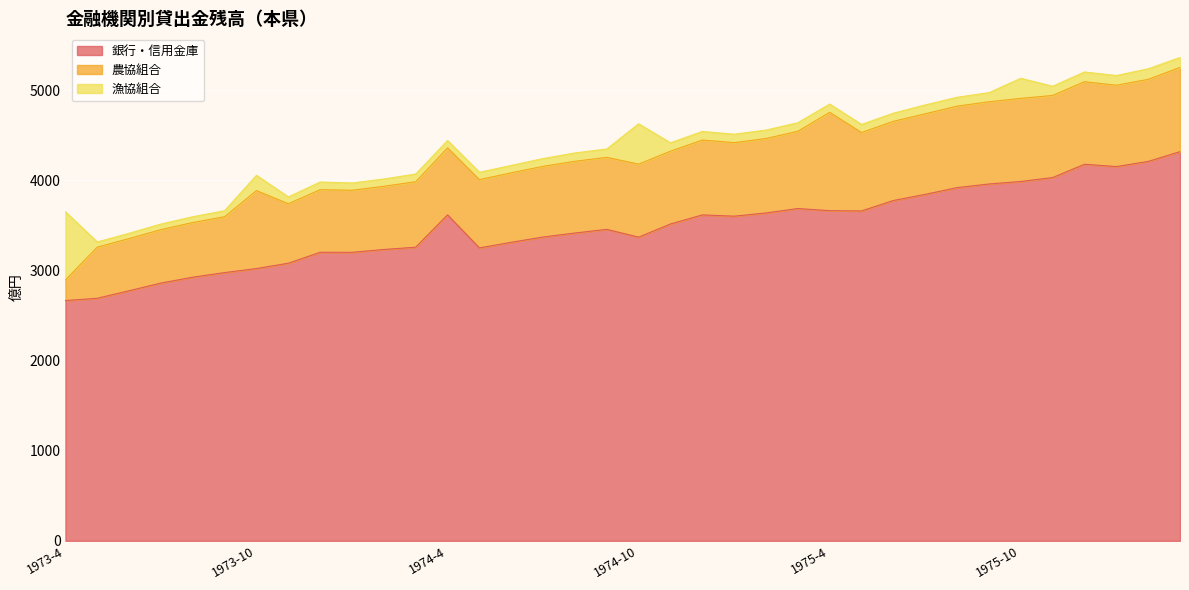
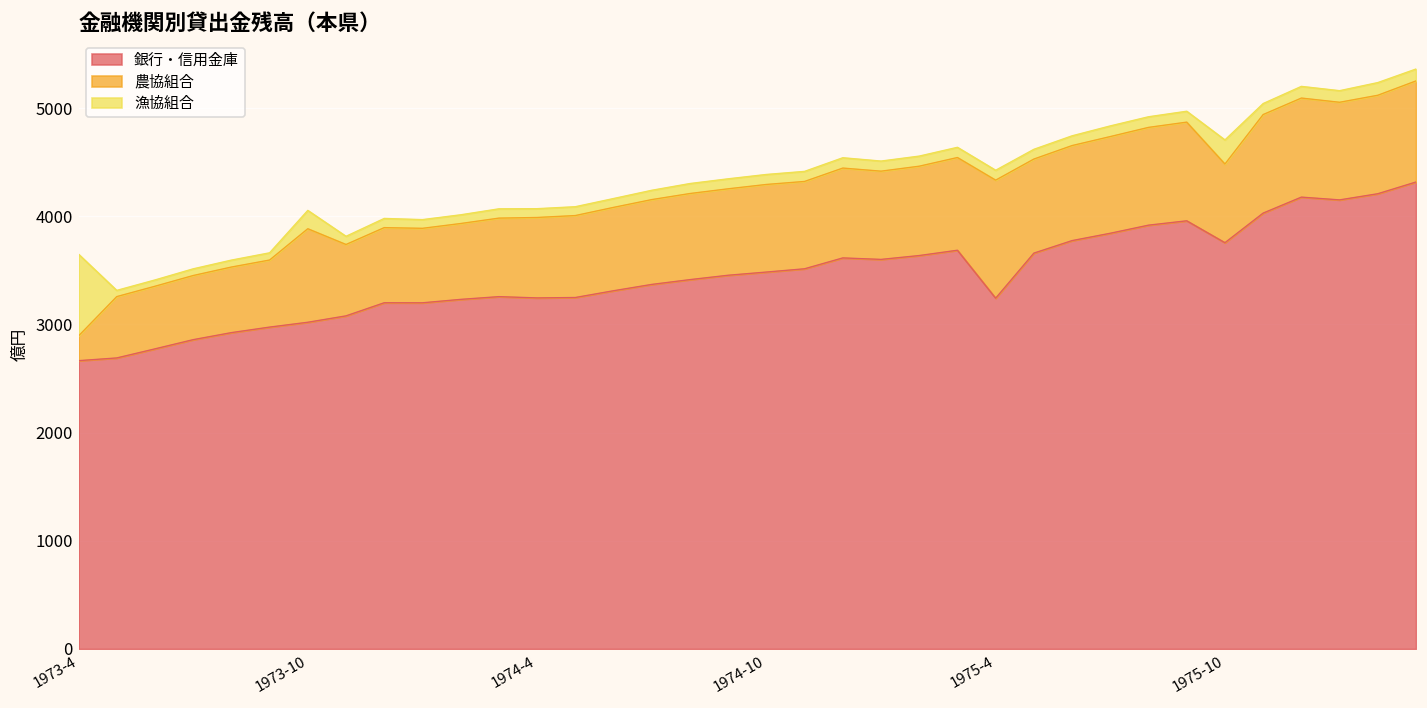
銀行・信用金庫, 1974-4: 3600 -> 3200
銀行・信用金庫, 1974-10: 3400 -> 3500
漁協組合, 1974-10: 400 -> 100
銀行・信用金庫, 1975-4: 3700 -> 3200
銀行・信用金庫, 1975-10: 4000 -> 3800
農協組合, 1975-10: 900 -> 700
